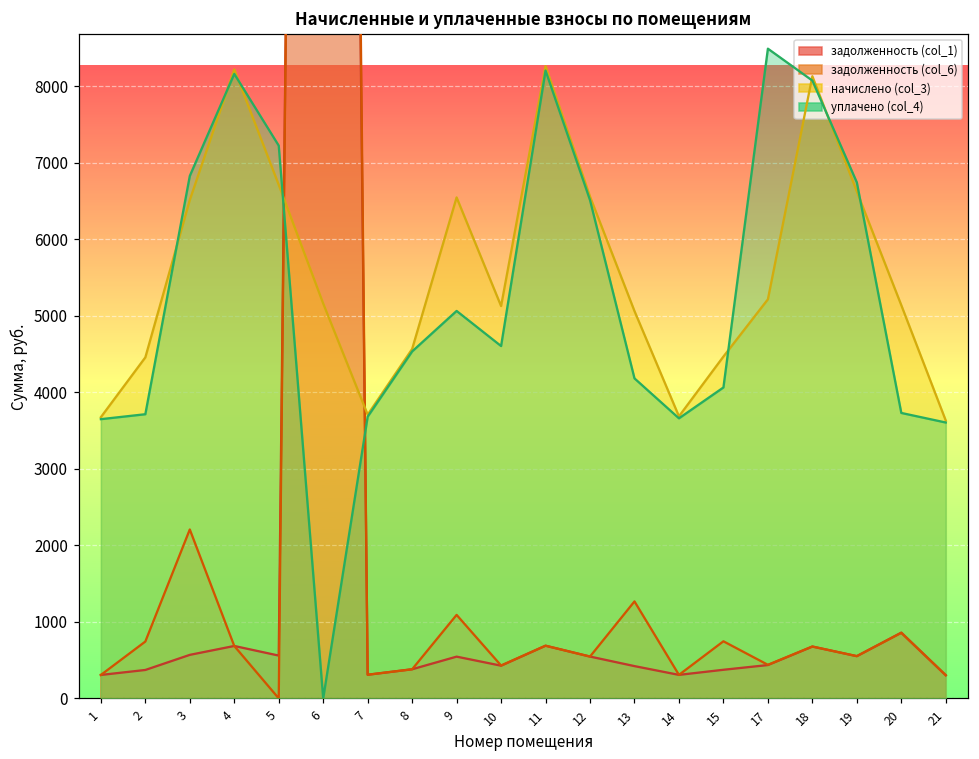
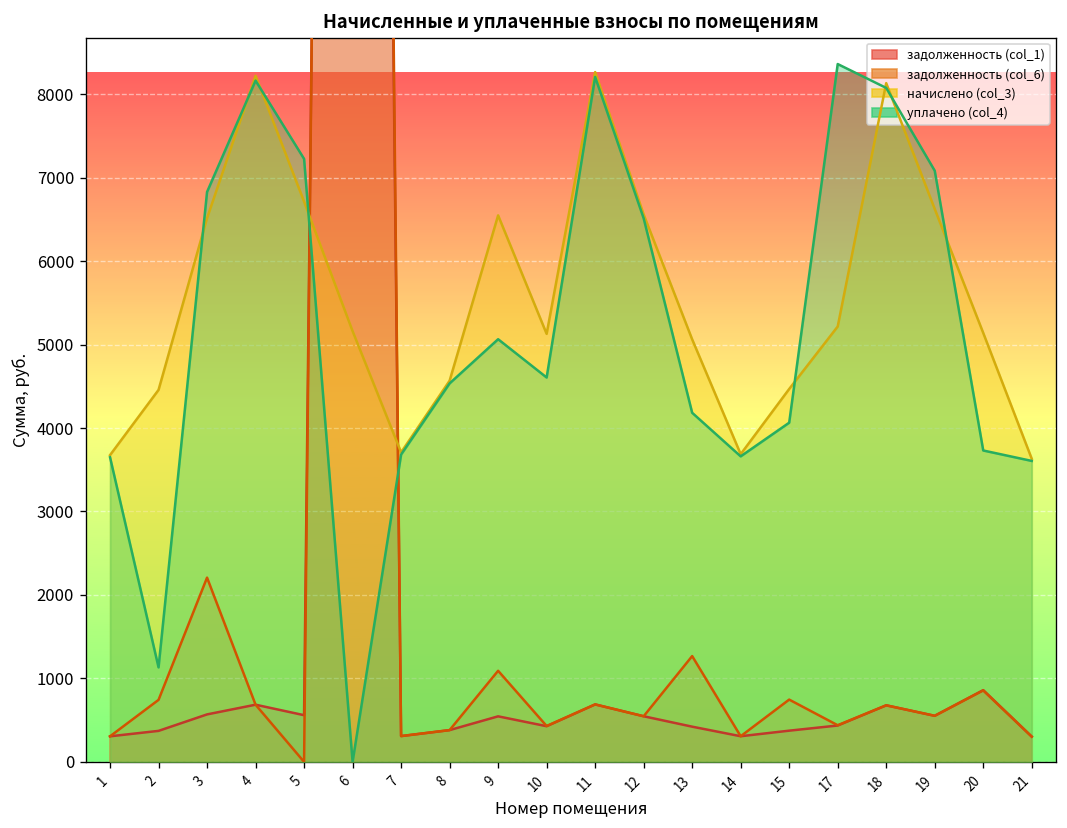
уплачено (col_4), 2: 3700 -> 1100
уплачено (col_4), 17: 8500 -> 8400
уплачено (col_4), 19: 6700 -> 7100
